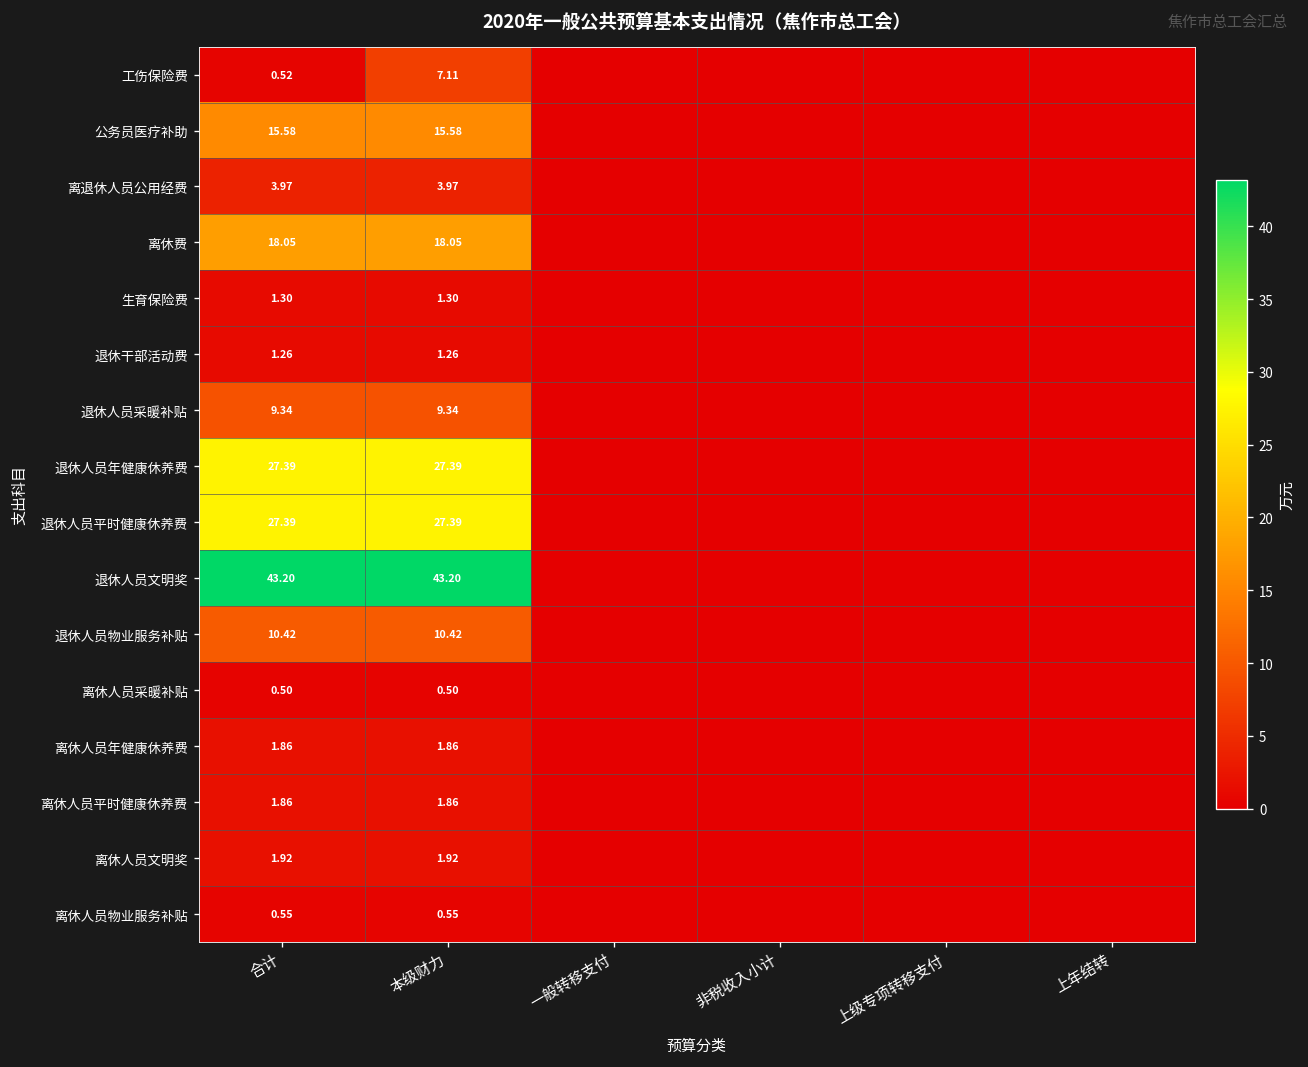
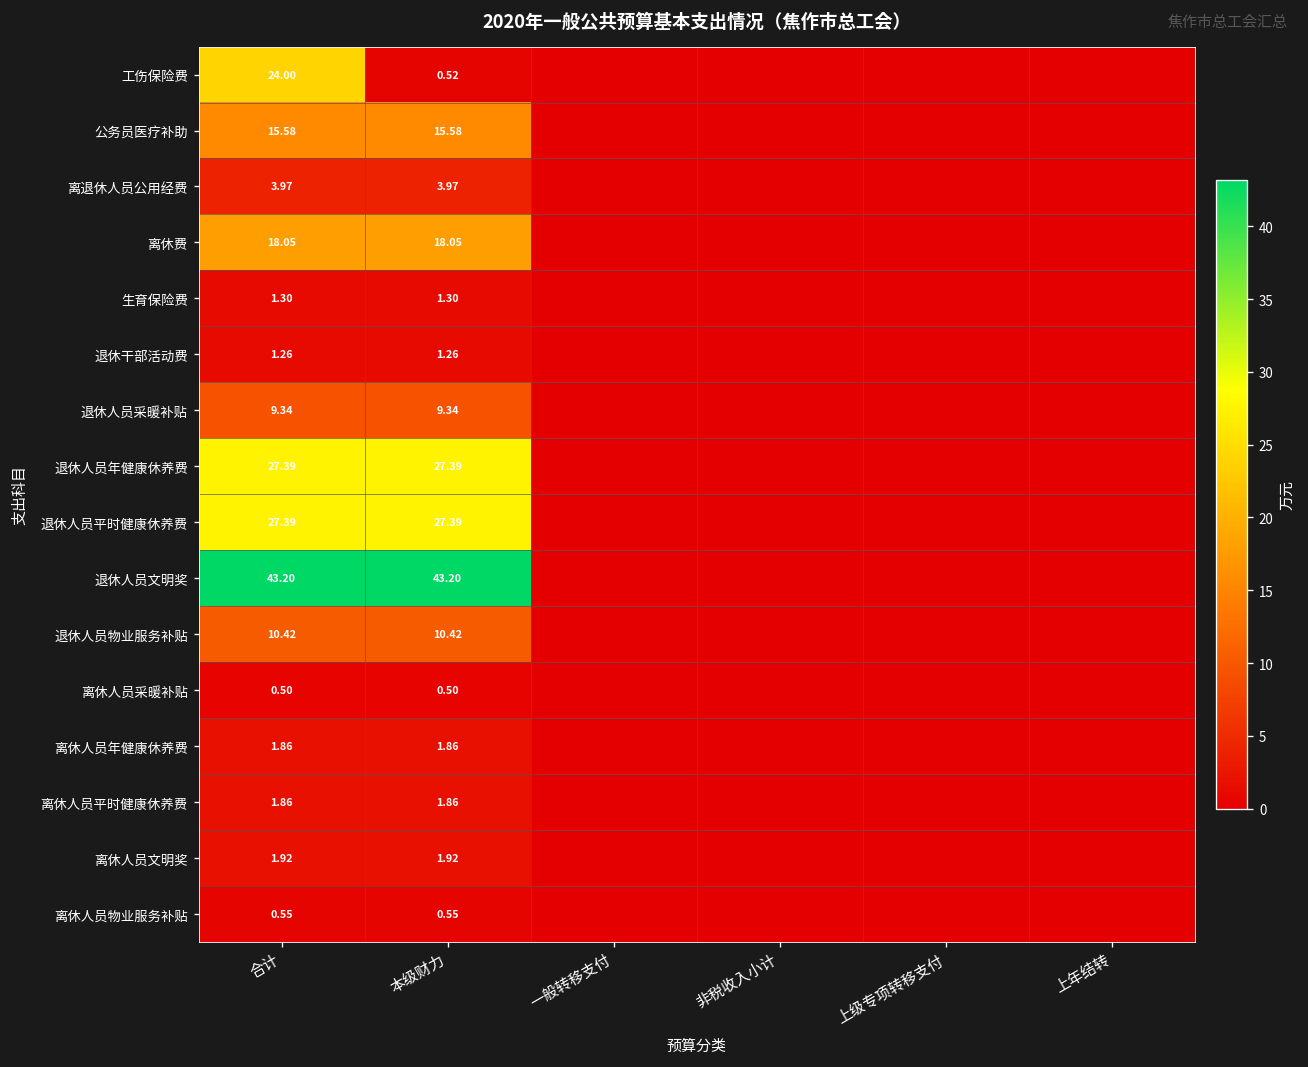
工伤保险费, 合计: 0.52 -> 24.00
工伤保险费, 本级财力: 7.11 -> 0.52
